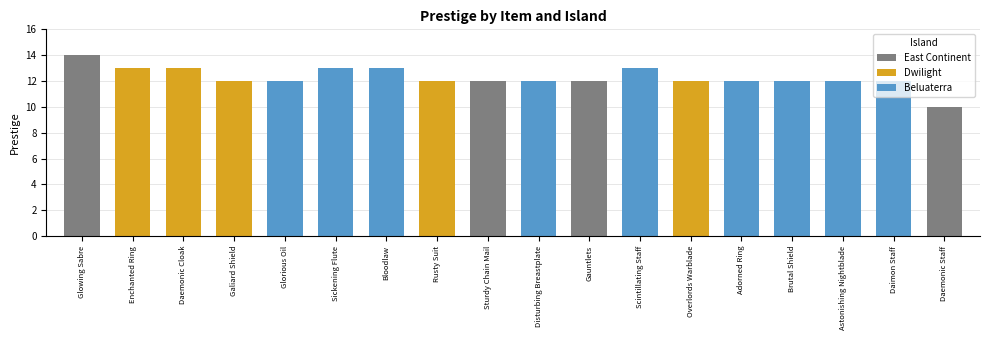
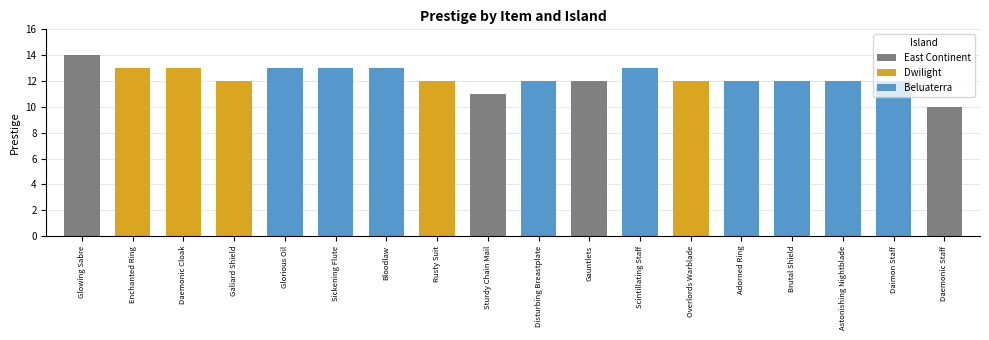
Beluaterra, Glorious Oil: 12 -> 13
East Continent, Sturdy Chain Mail: 12 -> 11
